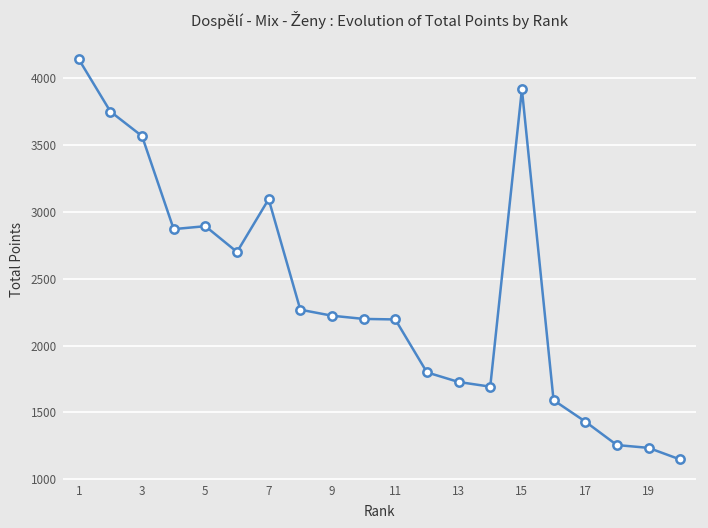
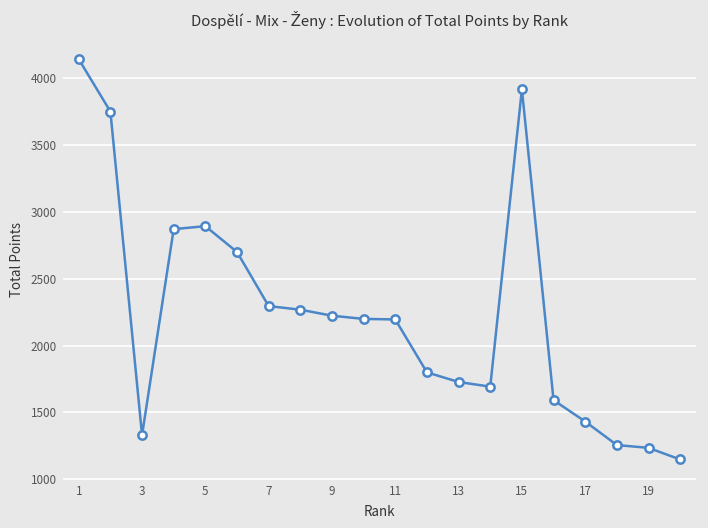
3: 3570 -> 1330
7: 3100 -> 2300
